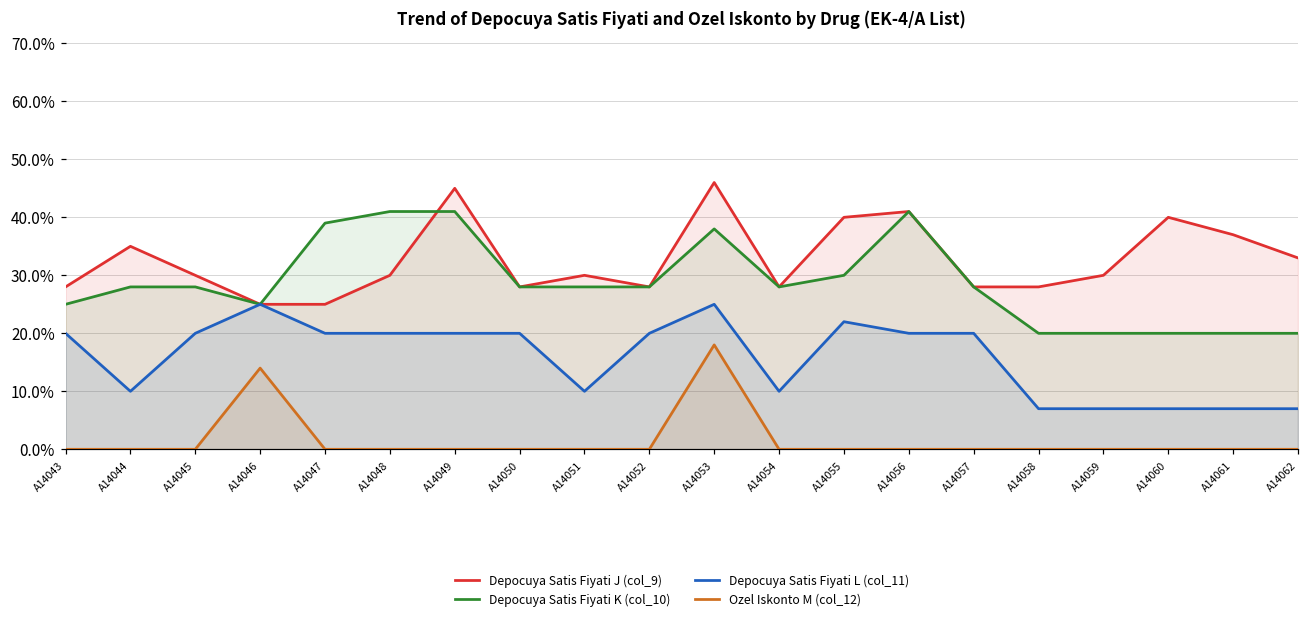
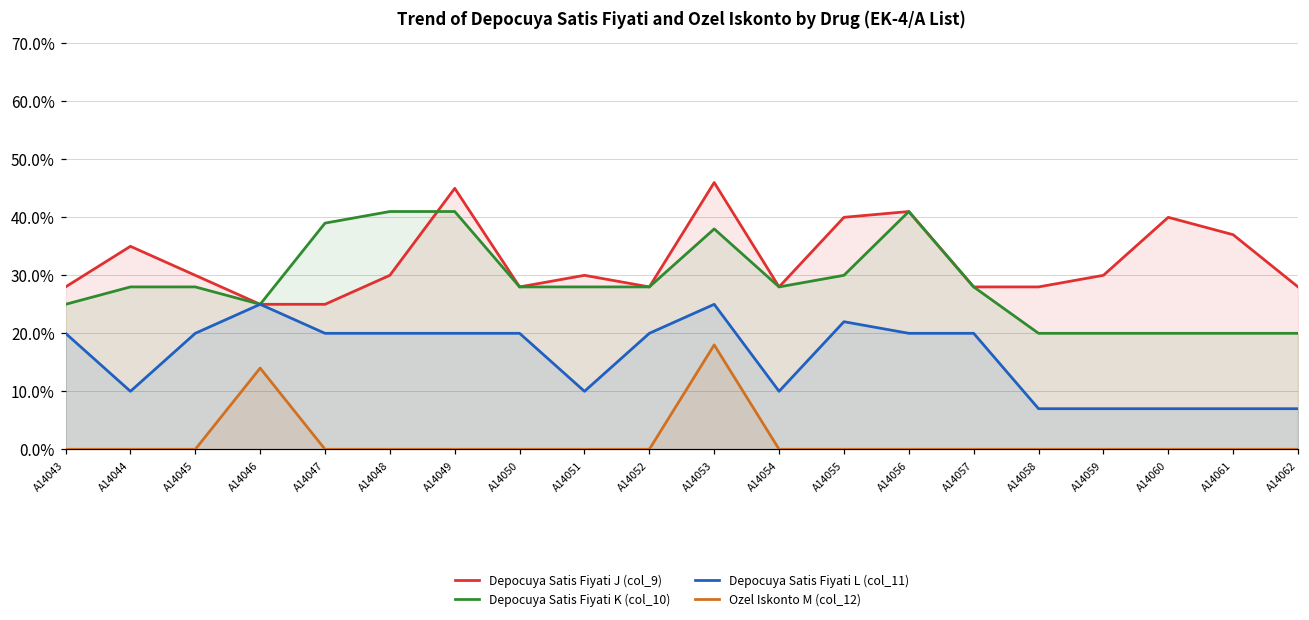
Depocuya Satis Fiyati J (col_9), A14062: 33% -> 28%
